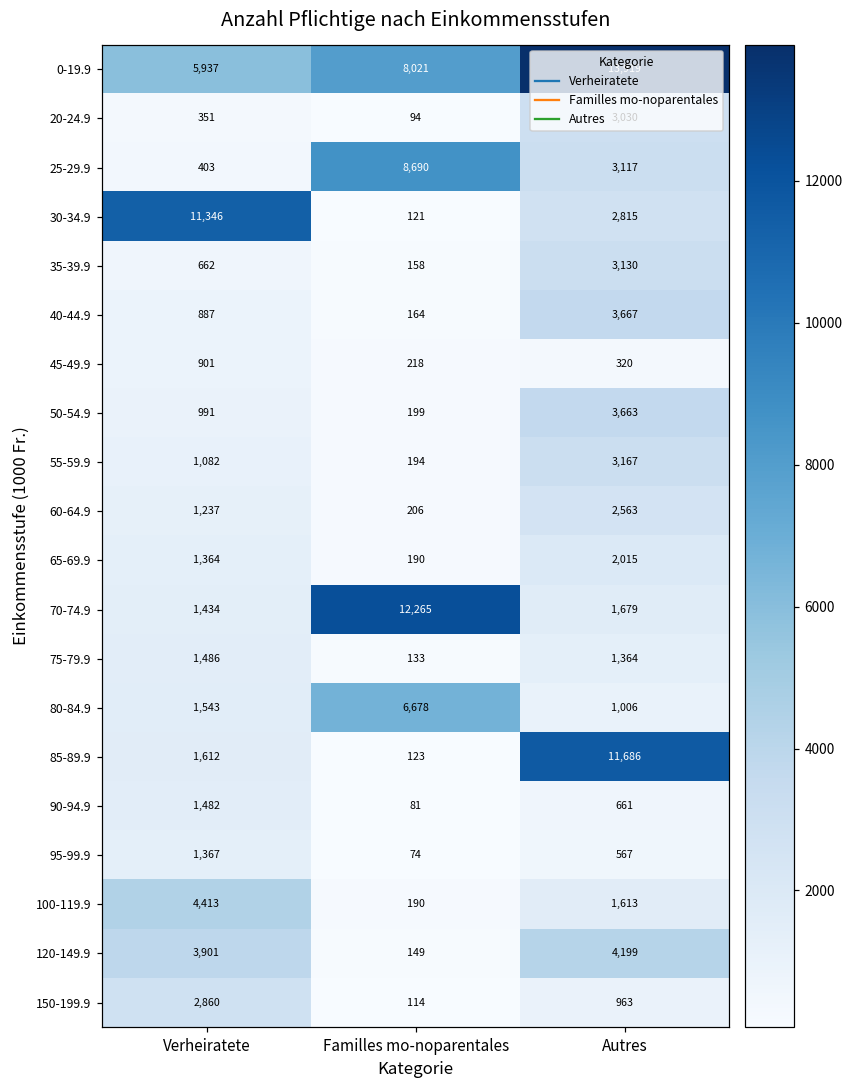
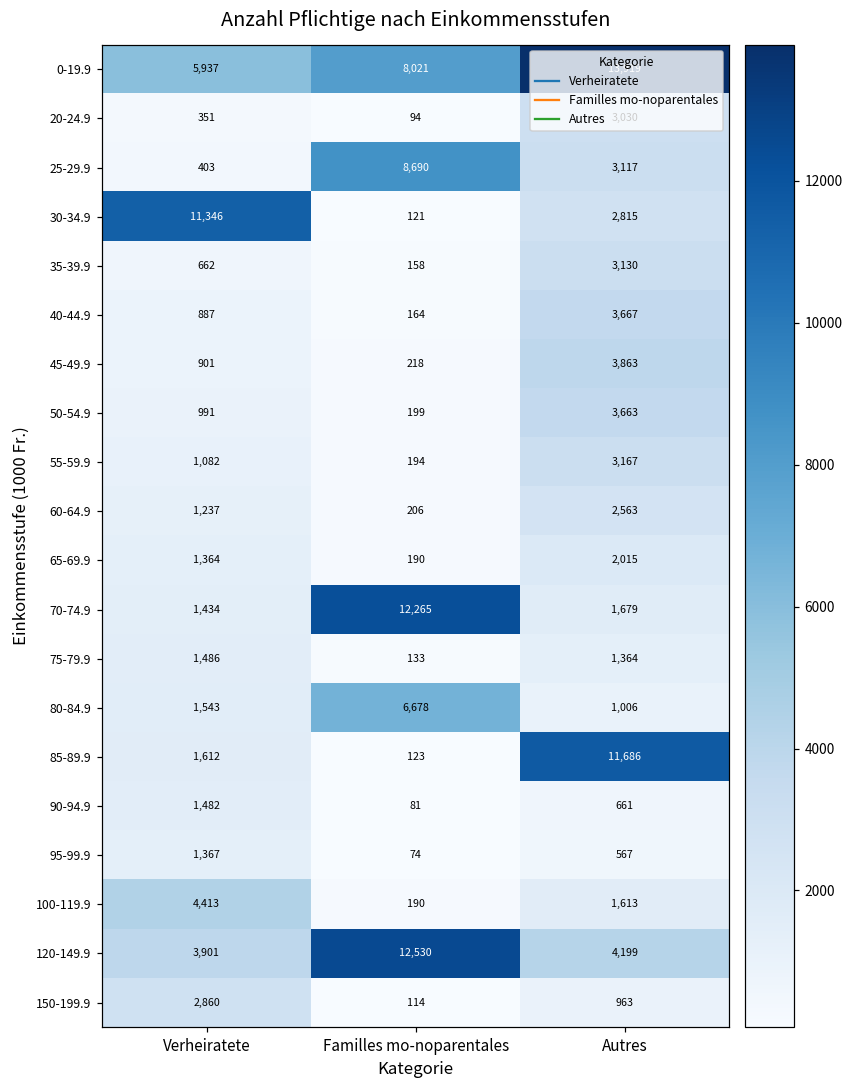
45-49.9, Autres: 320 -> 3,863
120-149.9, Familles mo-noparentales: 149 -> 12,530
